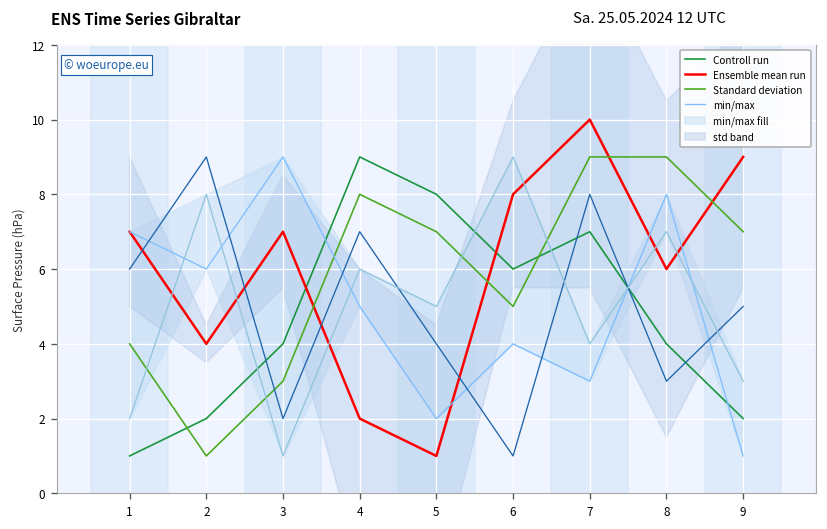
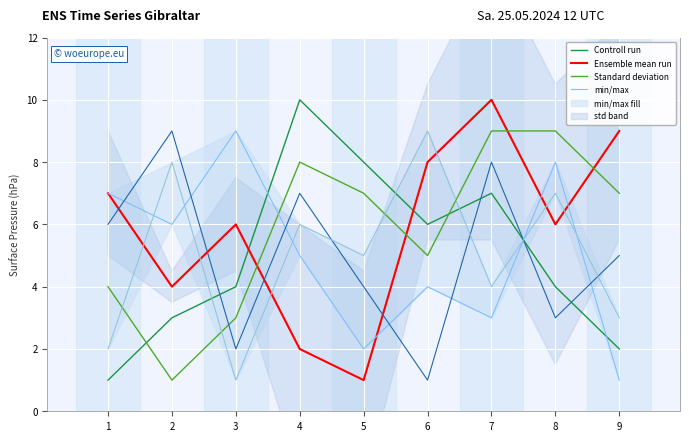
Controll run, 2: 2 -> 3
Ensemble mean run, 3: 7 -> 6
Controll run, 4: 9 -> 10
